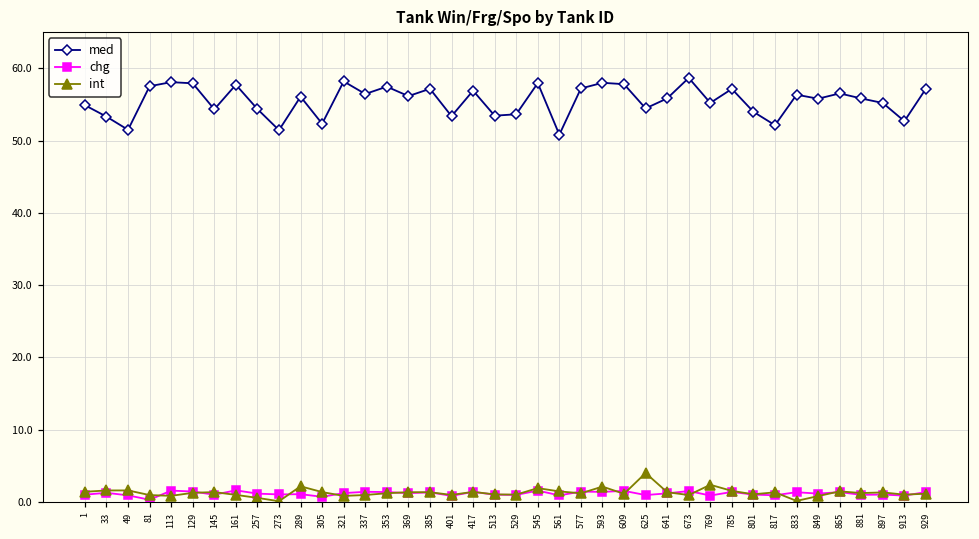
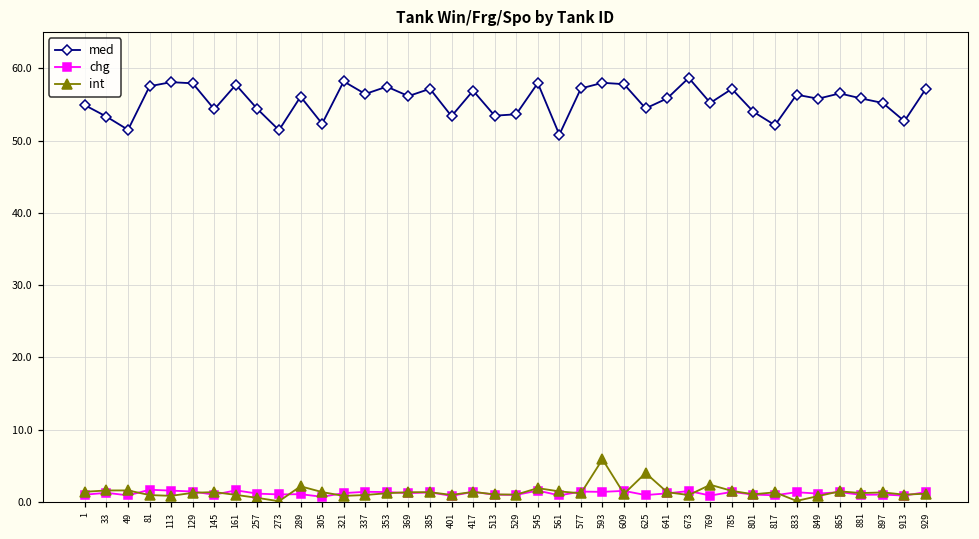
chg, 81: 0 -> 2
int, 593: 2 -> 6
